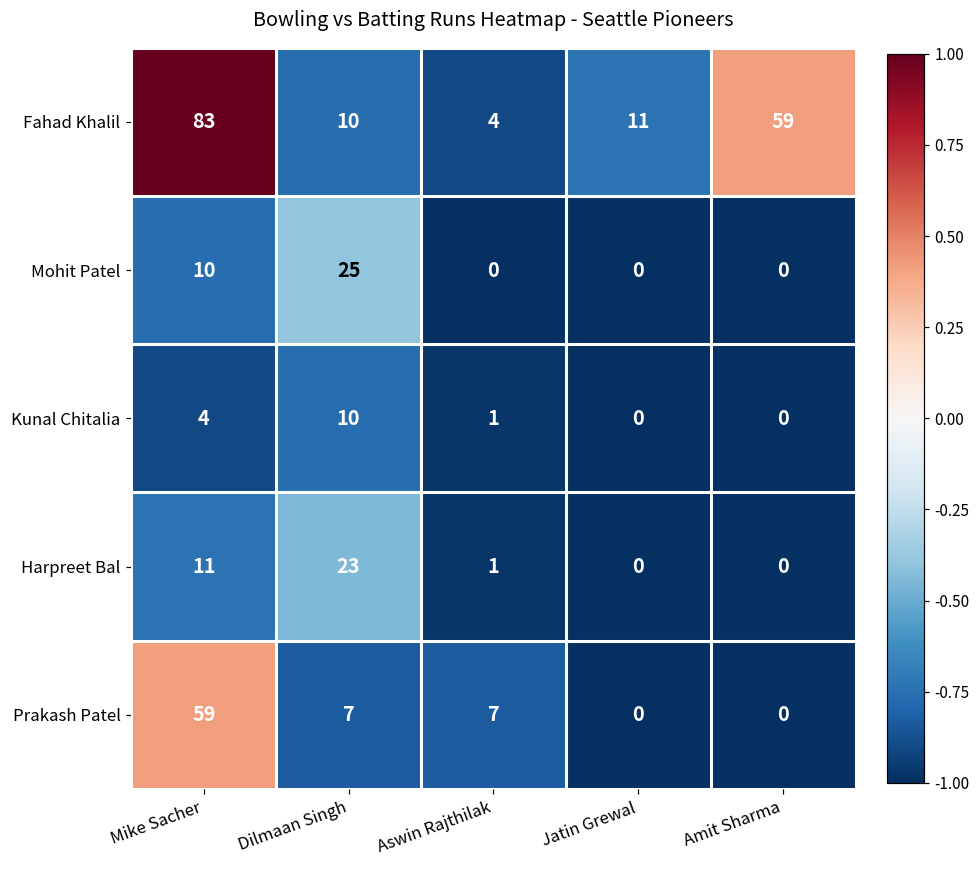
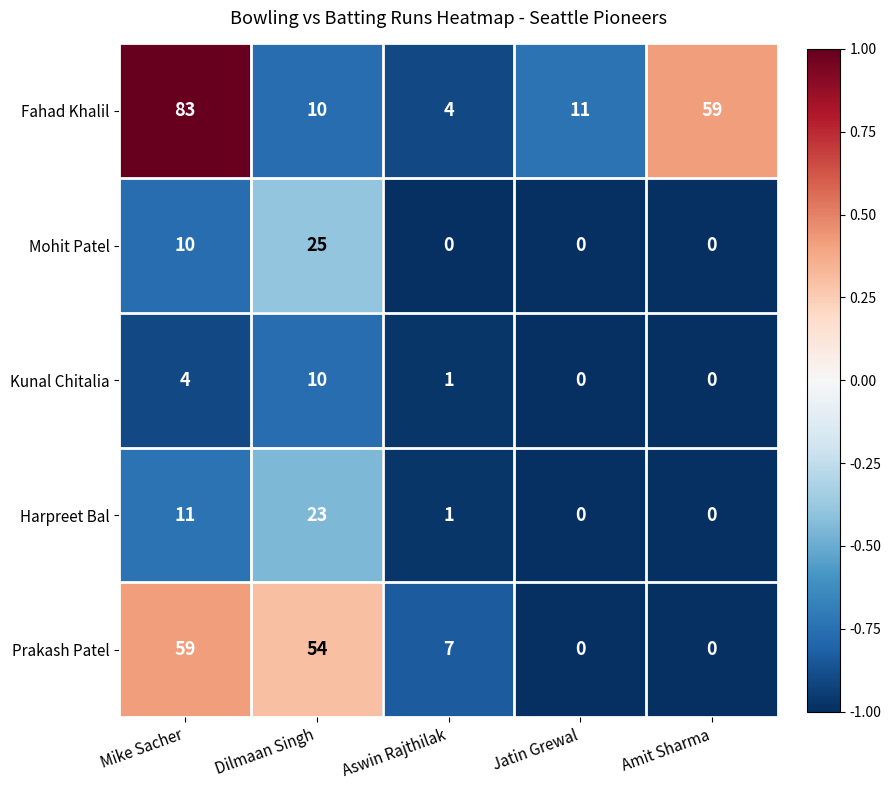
Prakash Patel, Dilmaan Singh: 7 -> 54
